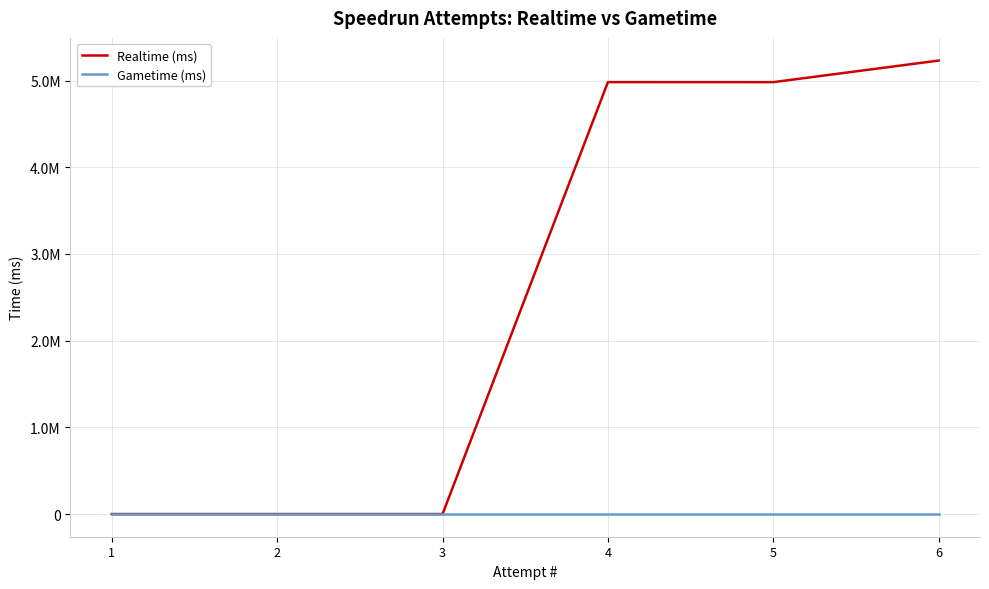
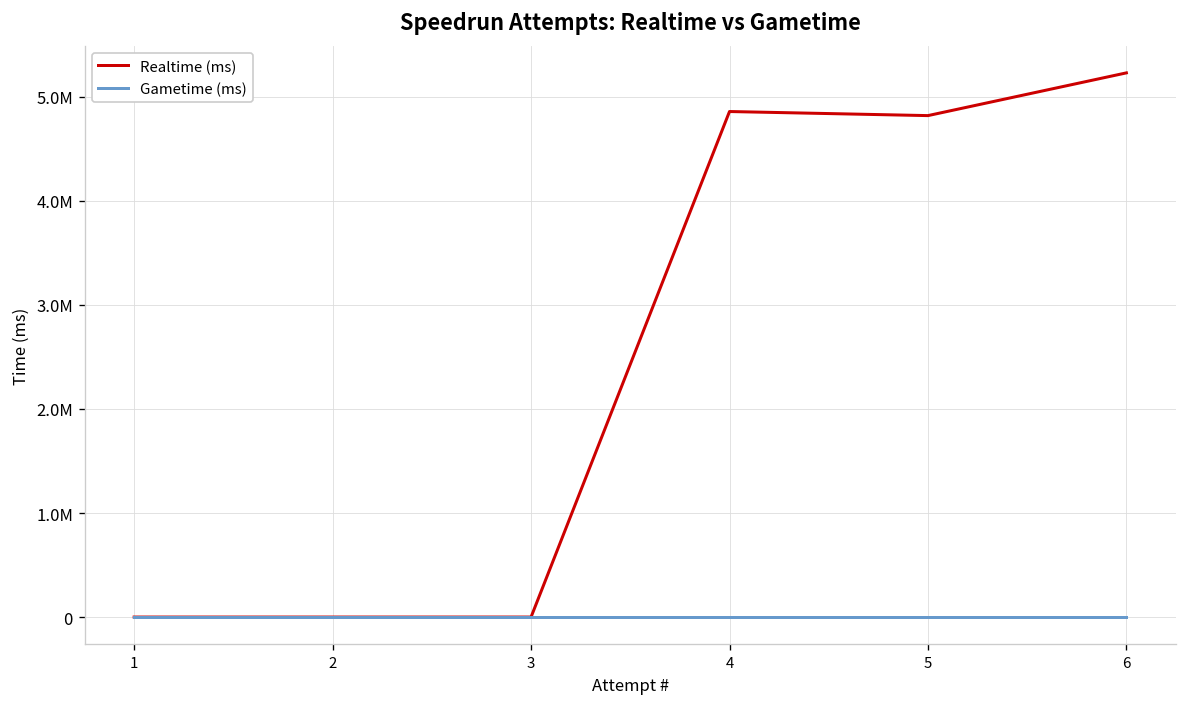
Realtime (ms), 4: 5000000 -> 4900000
Realtime (ms), 5: 5000000 -> 4800000
